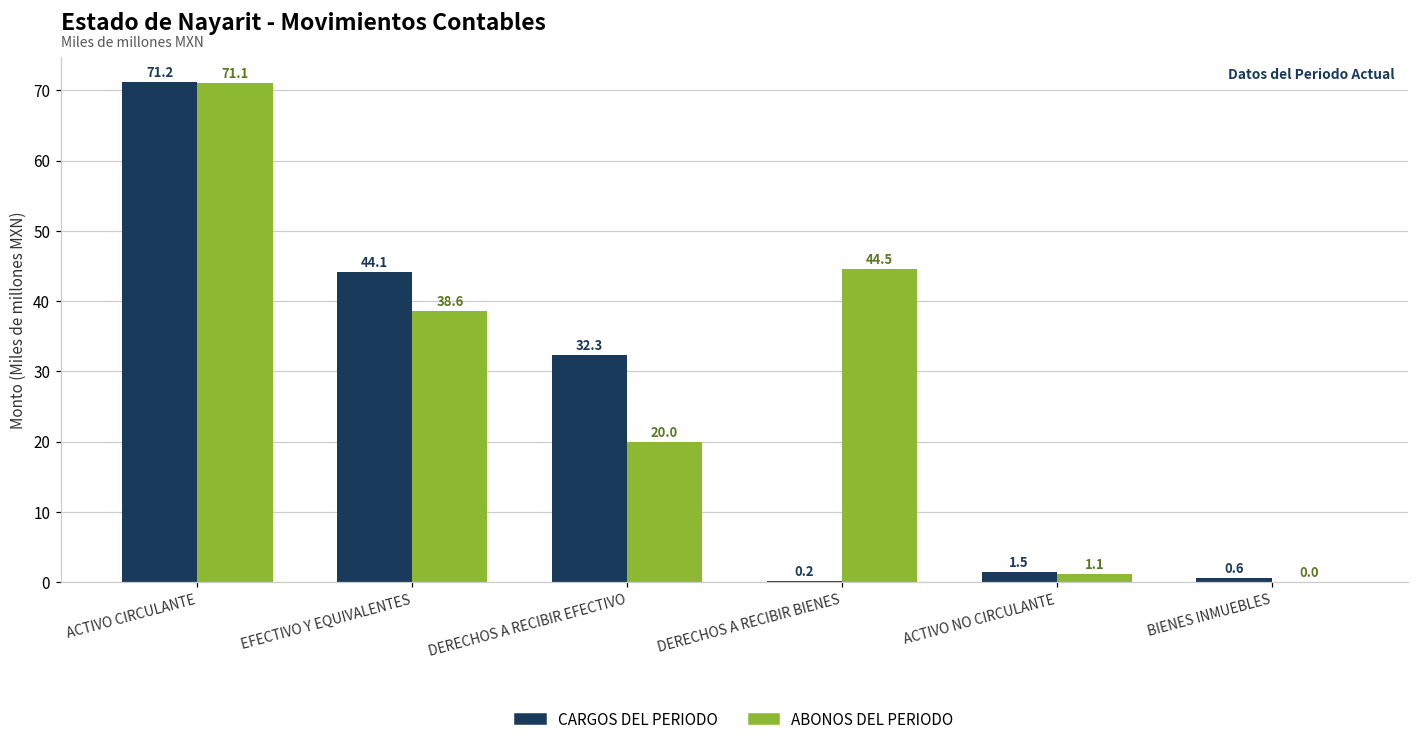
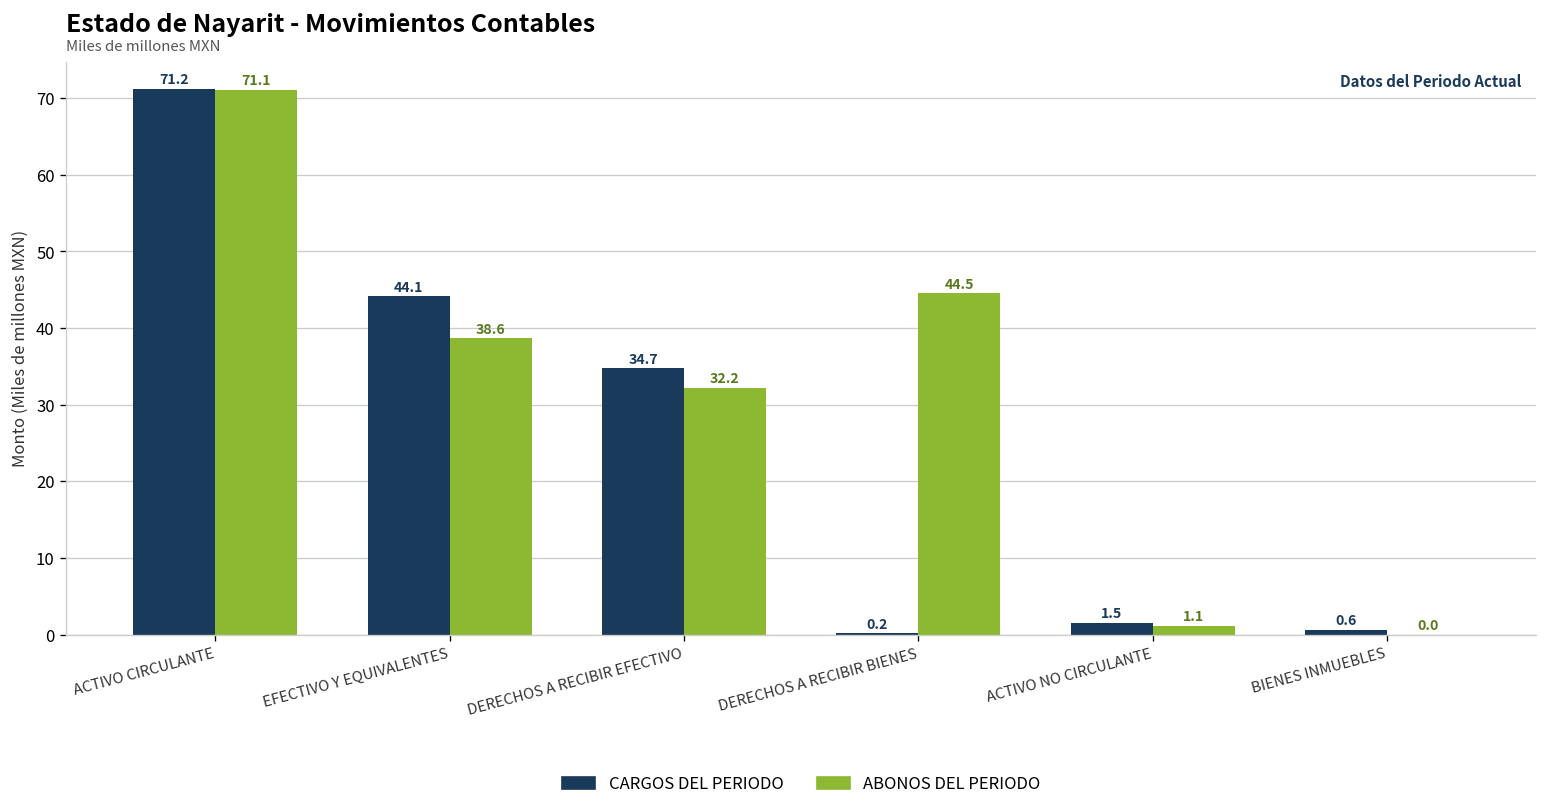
CARGOS DEL PERIODO, DERECHOS A RECIBIR EFECTIVO: 32.3 -> 34.7
ABONOS DEL PERIODO, DERECHOS A RECIBIR EFECTIVO: 20.0 -> 32.2
